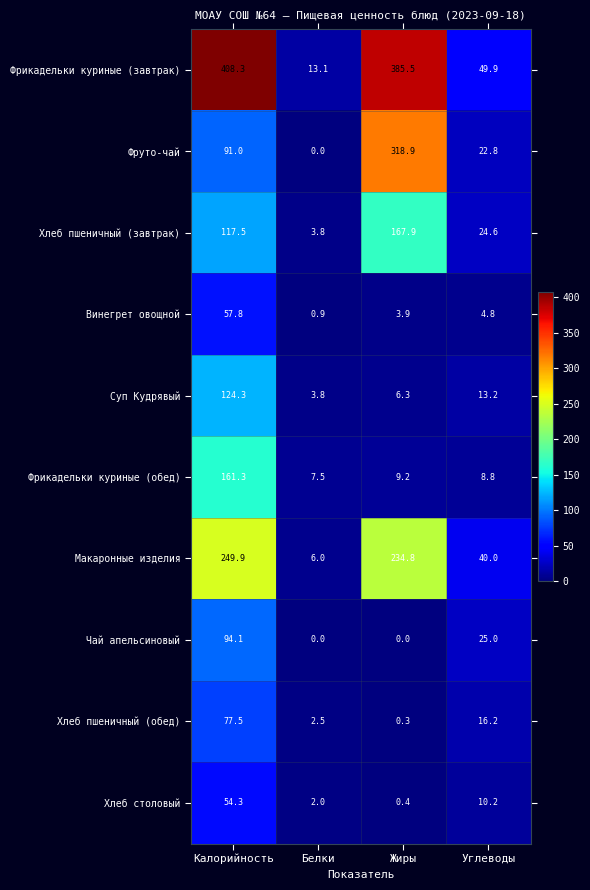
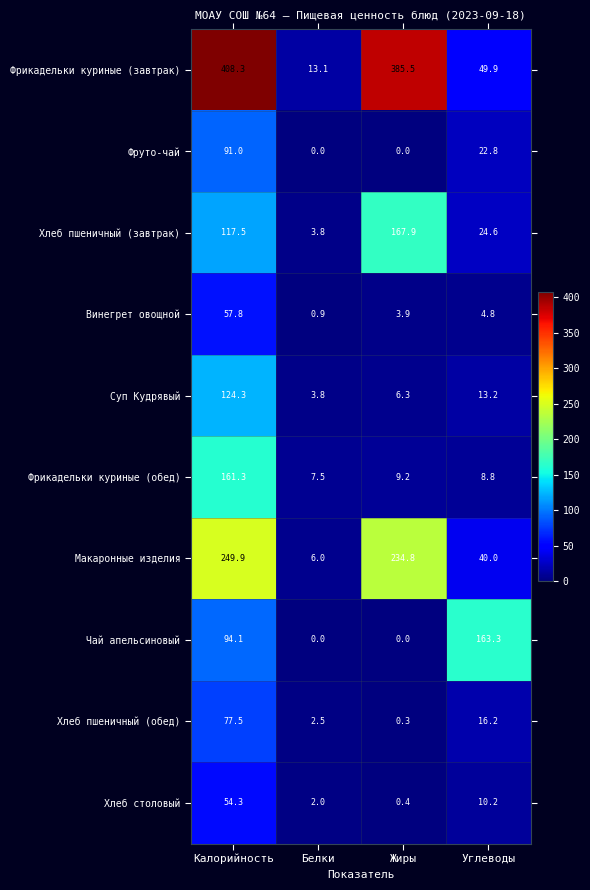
Фруто-чай, Жиры: 318.9 -> 0.0
Чай апельсиновый, Углеводы: 25.0 -> 163.3
